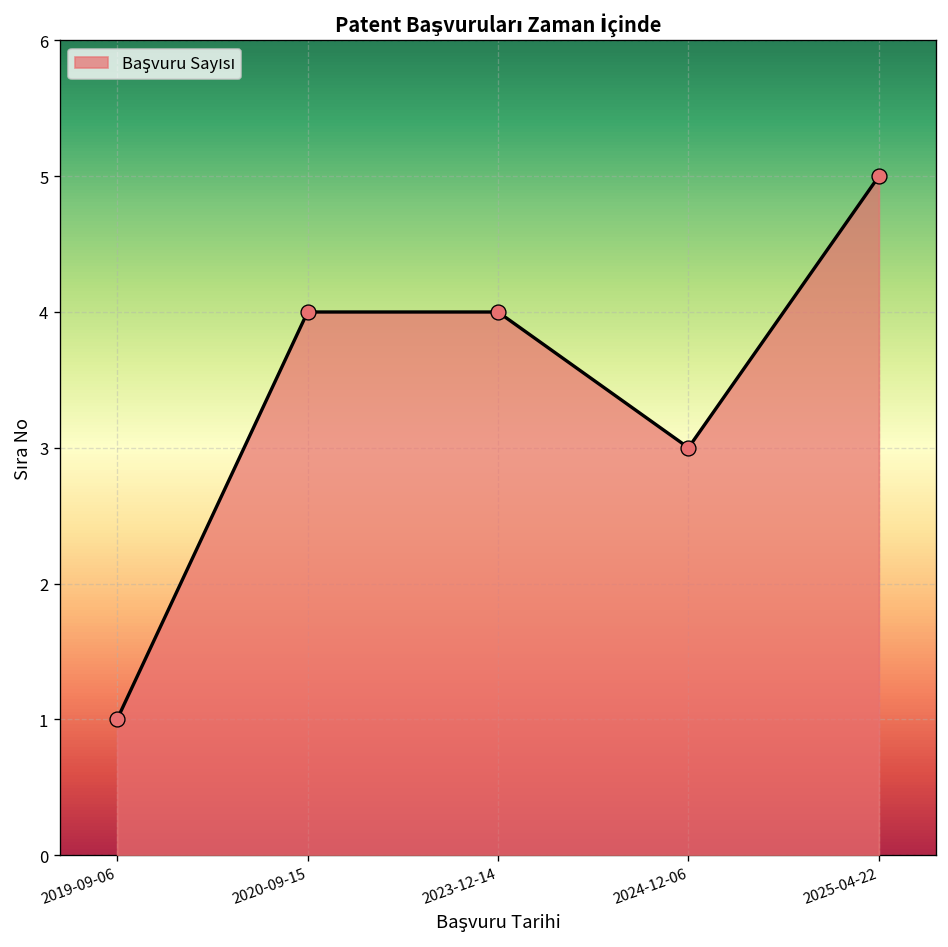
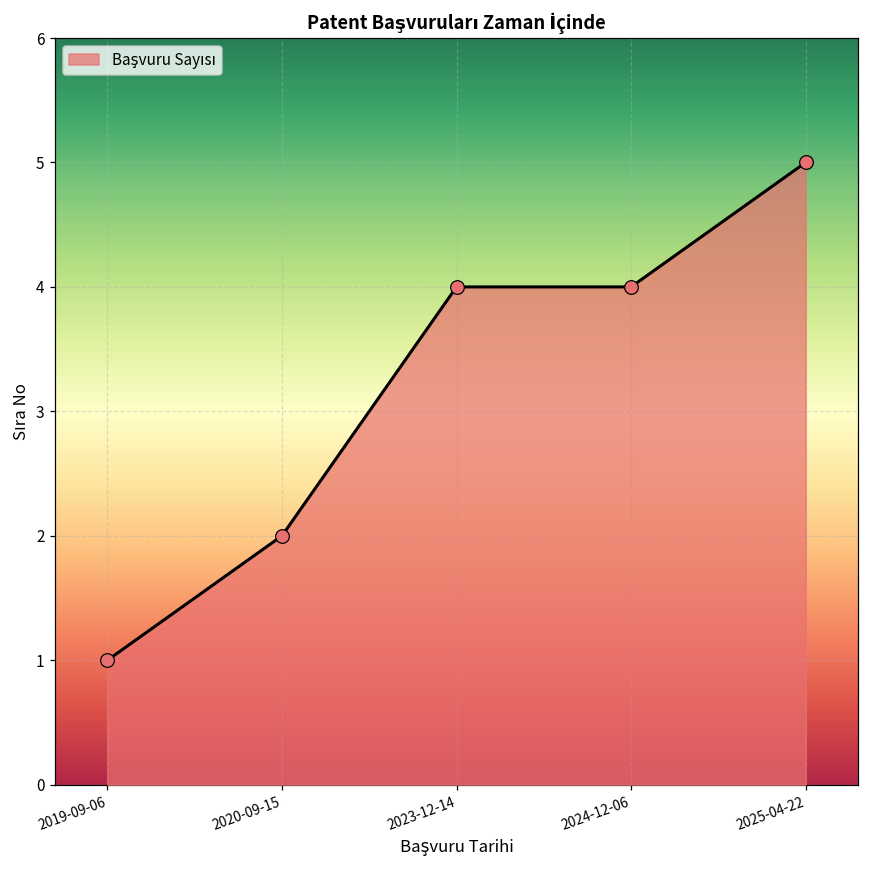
2020-09-15: 4 -> 2
2024-12-06: 3 -> 4
